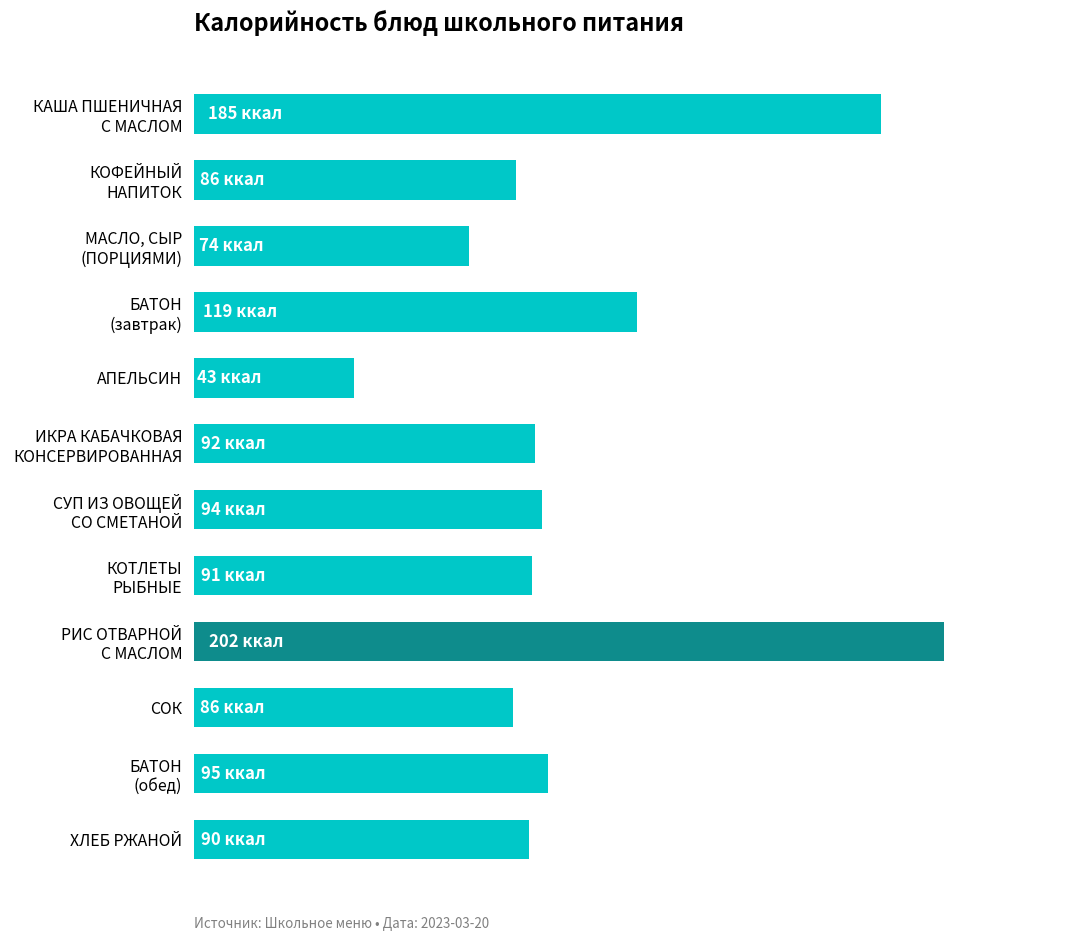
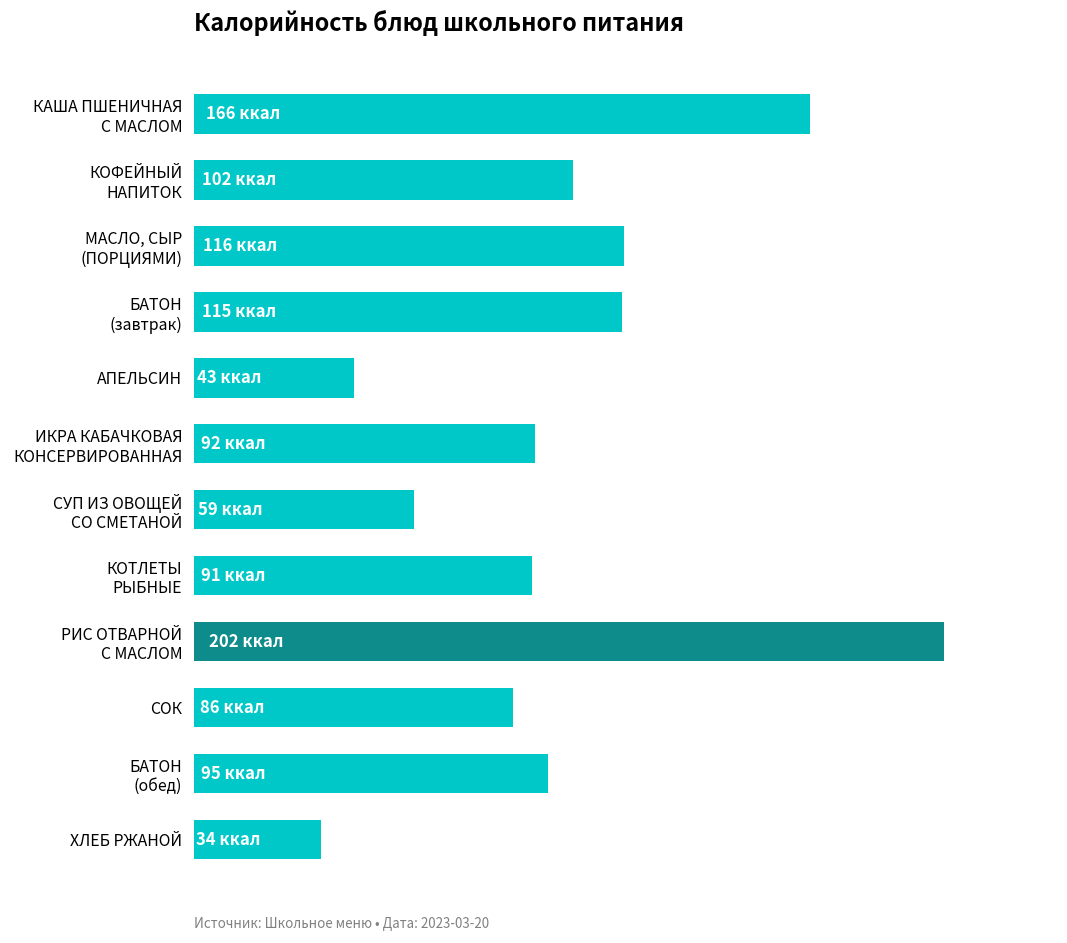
КАША ПШЕНИЧНАЯ С МАСЛОМ: 185 -> 166
КОФЕЙНЫЙ НАПИТОК: 86 -> 102
МАСЛО, СЫР (ПОРЦИЯМИ): 74 -> 116
БАТОН (завтрак): 119 -> 115
СУП ИЗ ОВОЩЕЙ СО СМЕТАНОЙ: 94 -> 59
ХЛЕБ РЖАНОЙ: 90 -> 34
